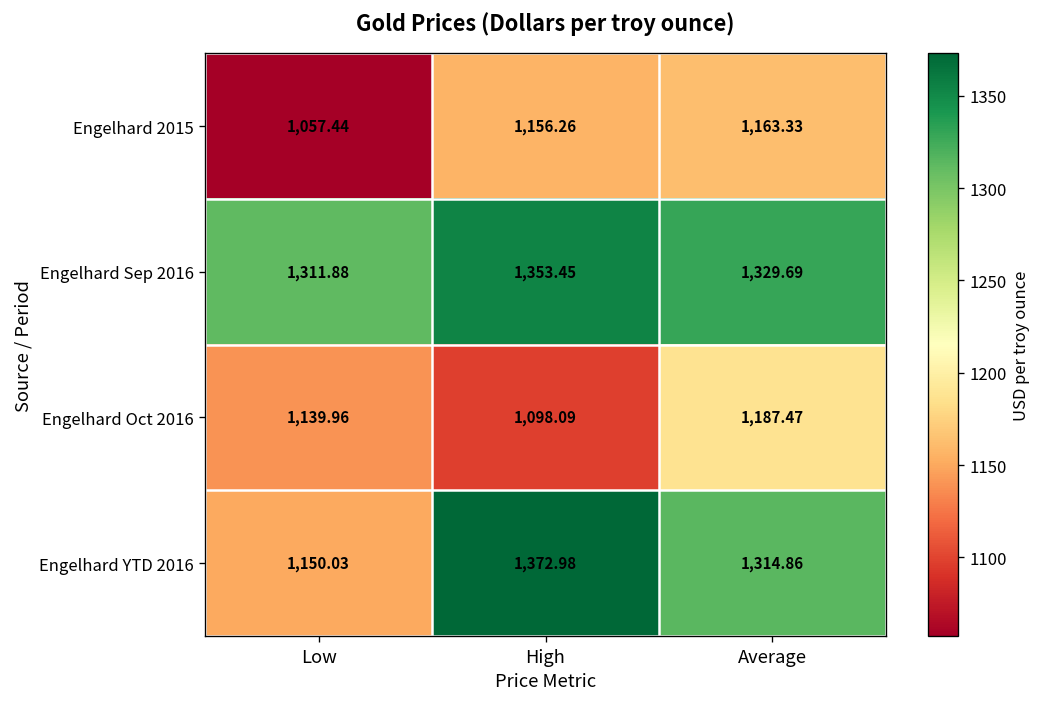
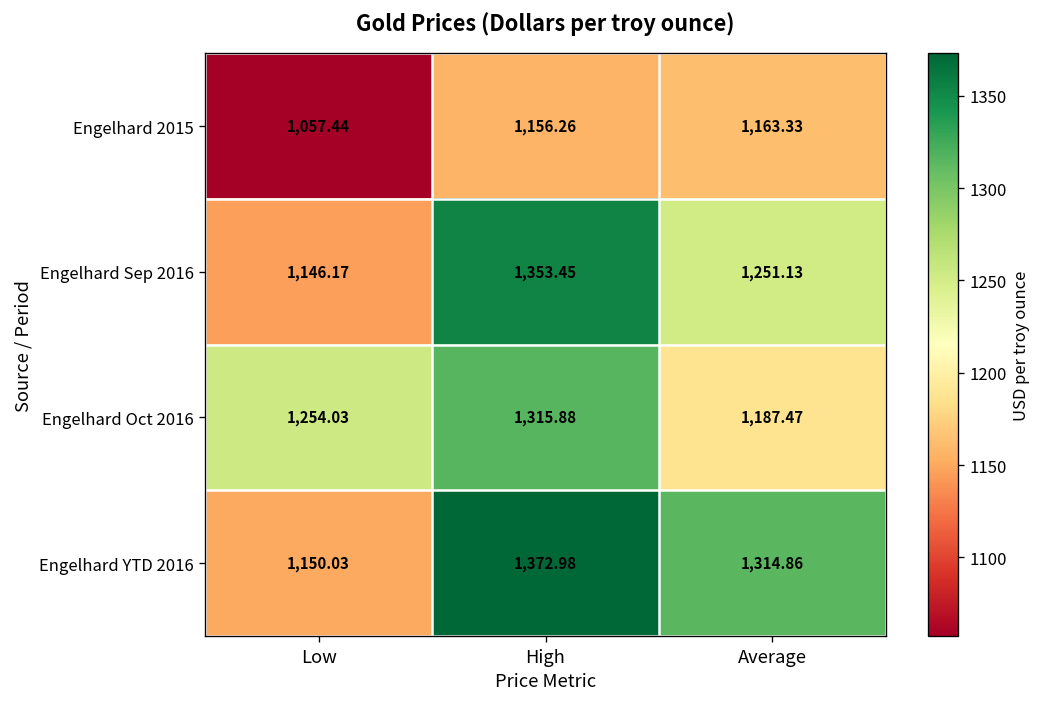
Engelhard Sep 2016, Low: 1,311.88 -> 1,146.17
Engelhard Sep 2016, Average: 1,329.69 -> 1,251.13
Engelhard Oct 2016, Low: 1,139.96 -> 1,254.03
Engelhard Oct 2016, High: 1,098.09 -> 1,315.88
